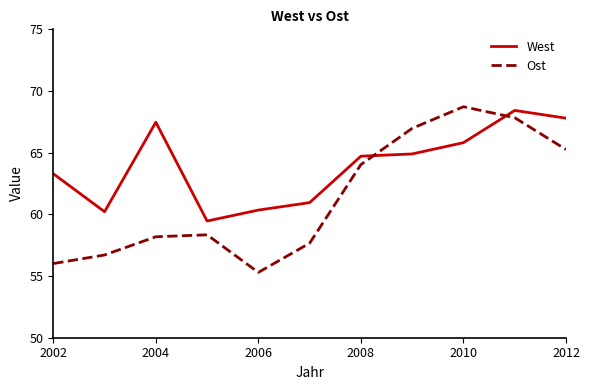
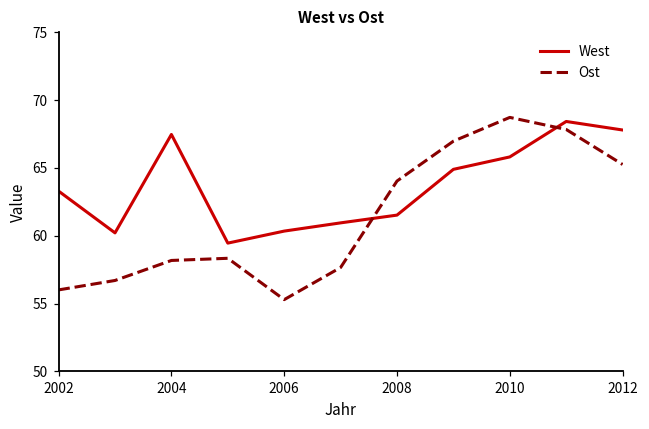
West, 2008: 64.7 -> 61.5
